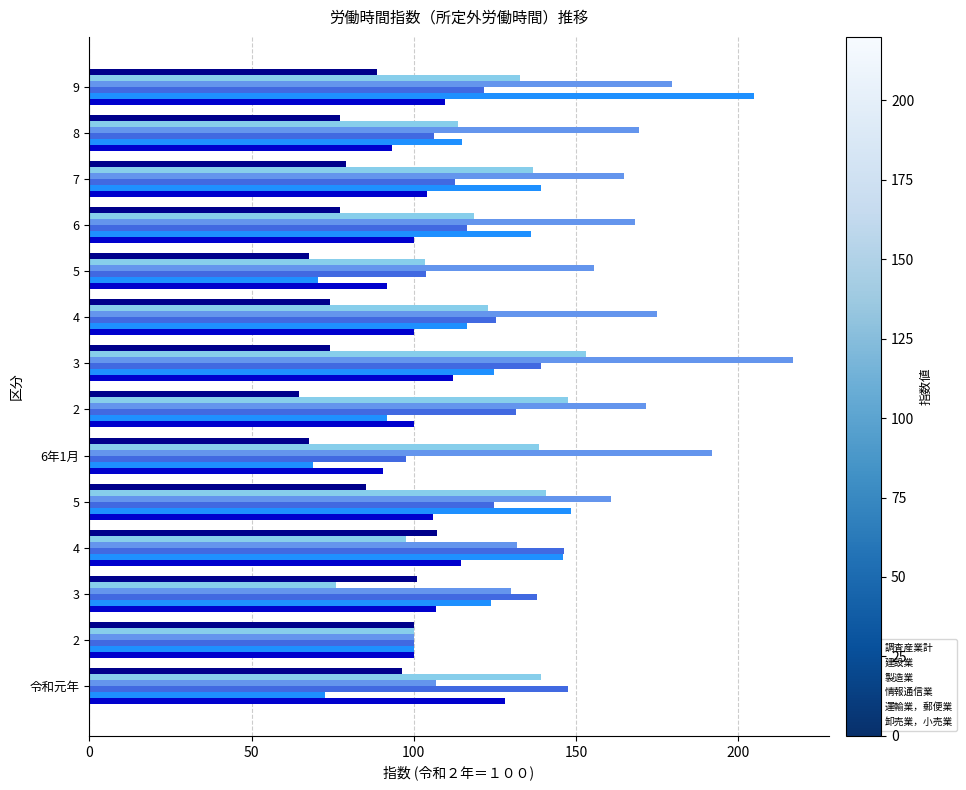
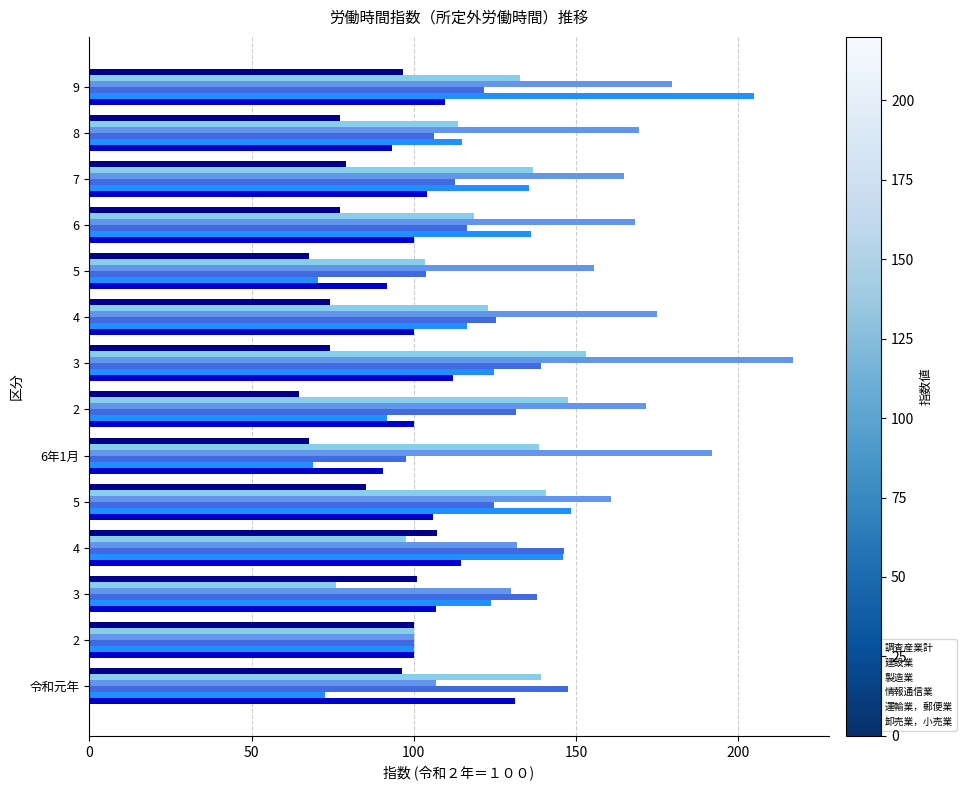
卸売業，小売業, 9: 89 -> 97
建設業, 7: 139 -> 135
調査産業計, 令和元年: 128 -> 131
